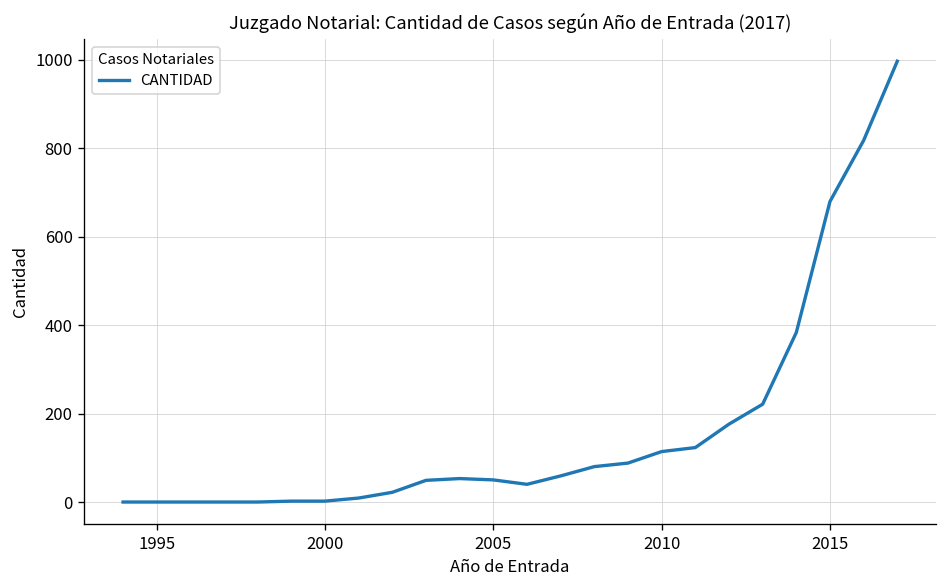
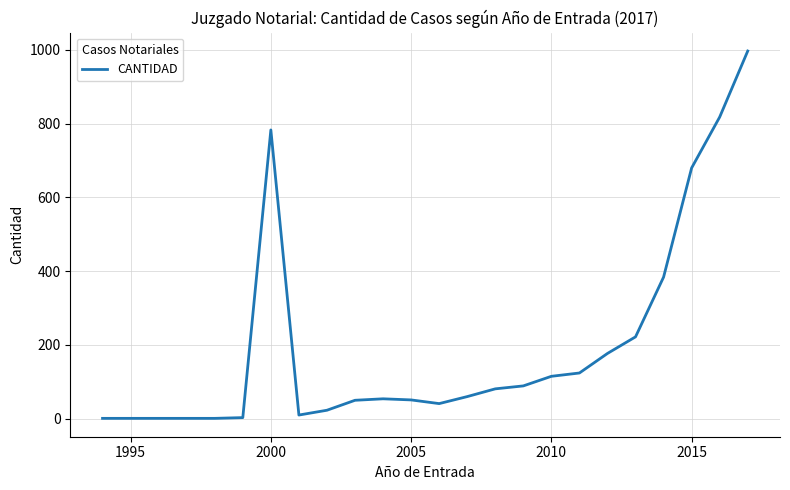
2000: 0 -> 780
